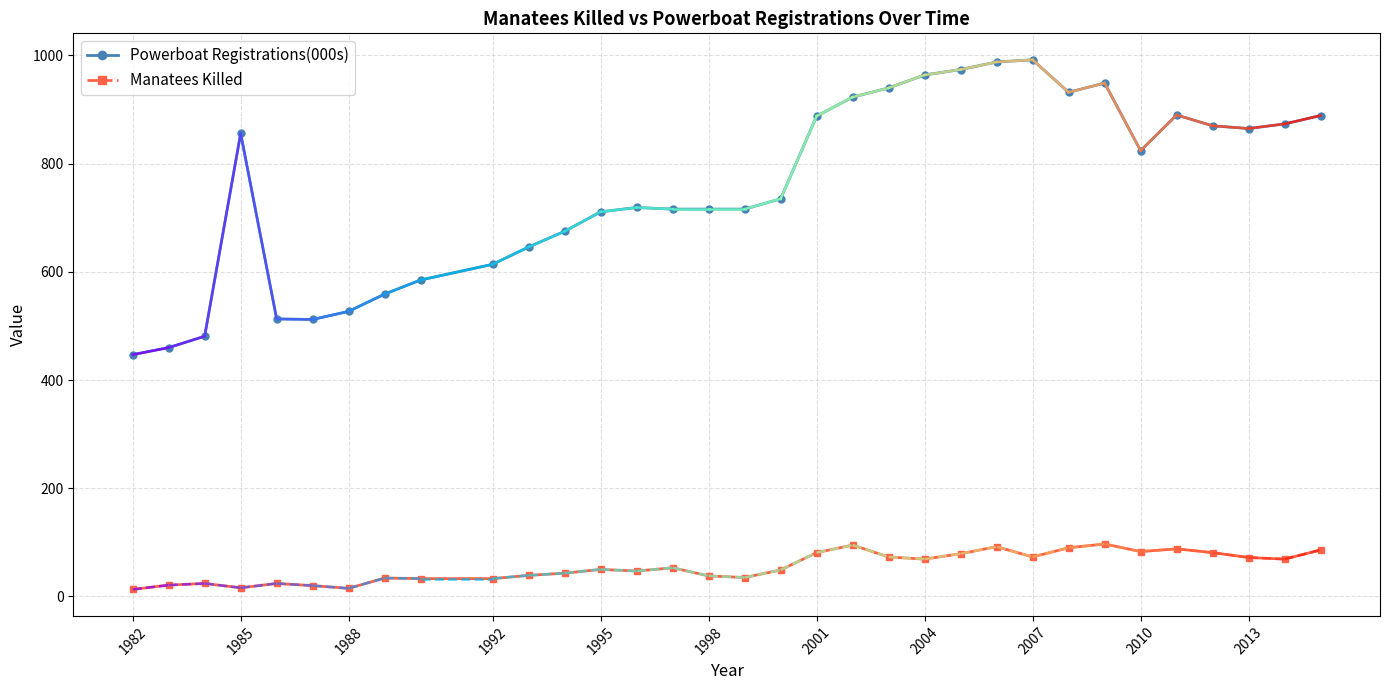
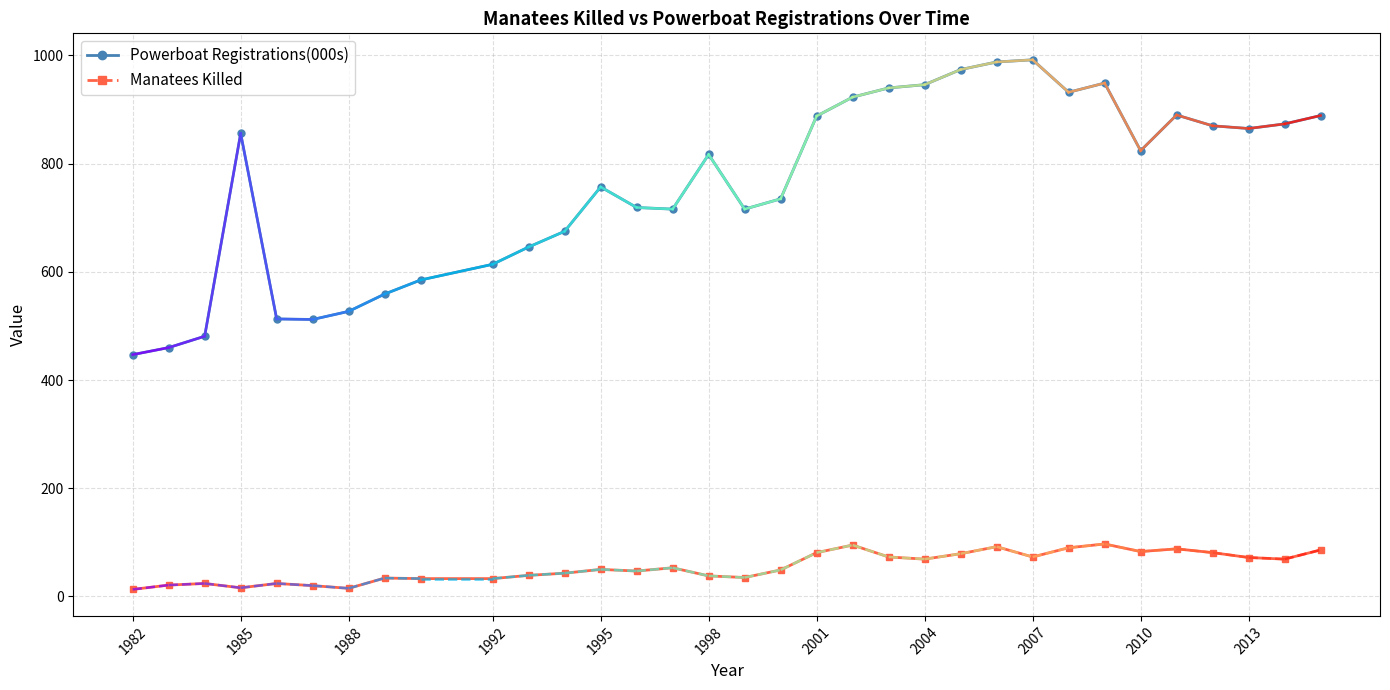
Powerboat Registrations(000s), 1995: 710 -> 760
Powerboat Registrations(000s), 1998: 720 -> 820
Powerboat Registrations(000s), 2004: 960 -> 950
